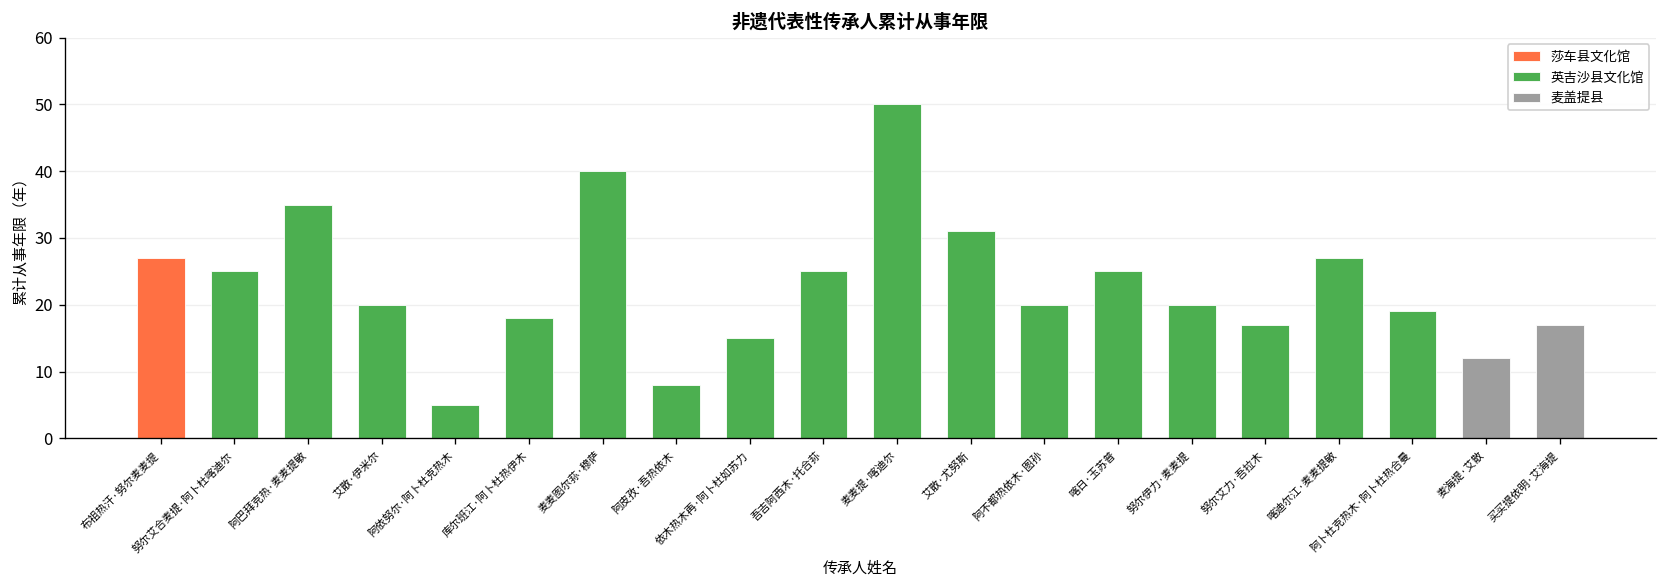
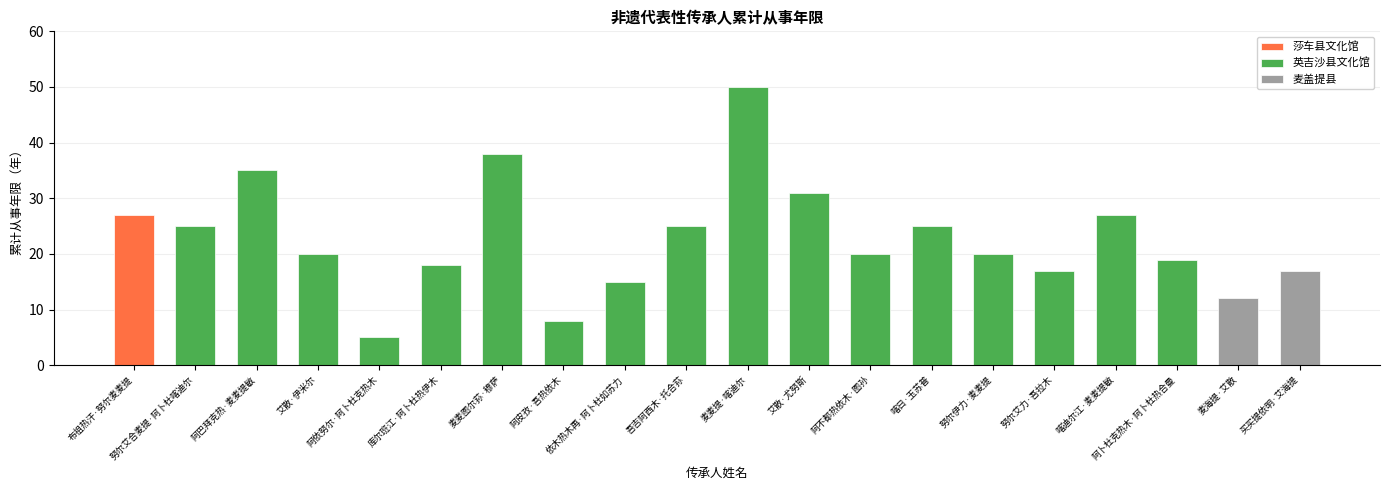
麦麦图尔荪·穆萨: 40 -> 38
